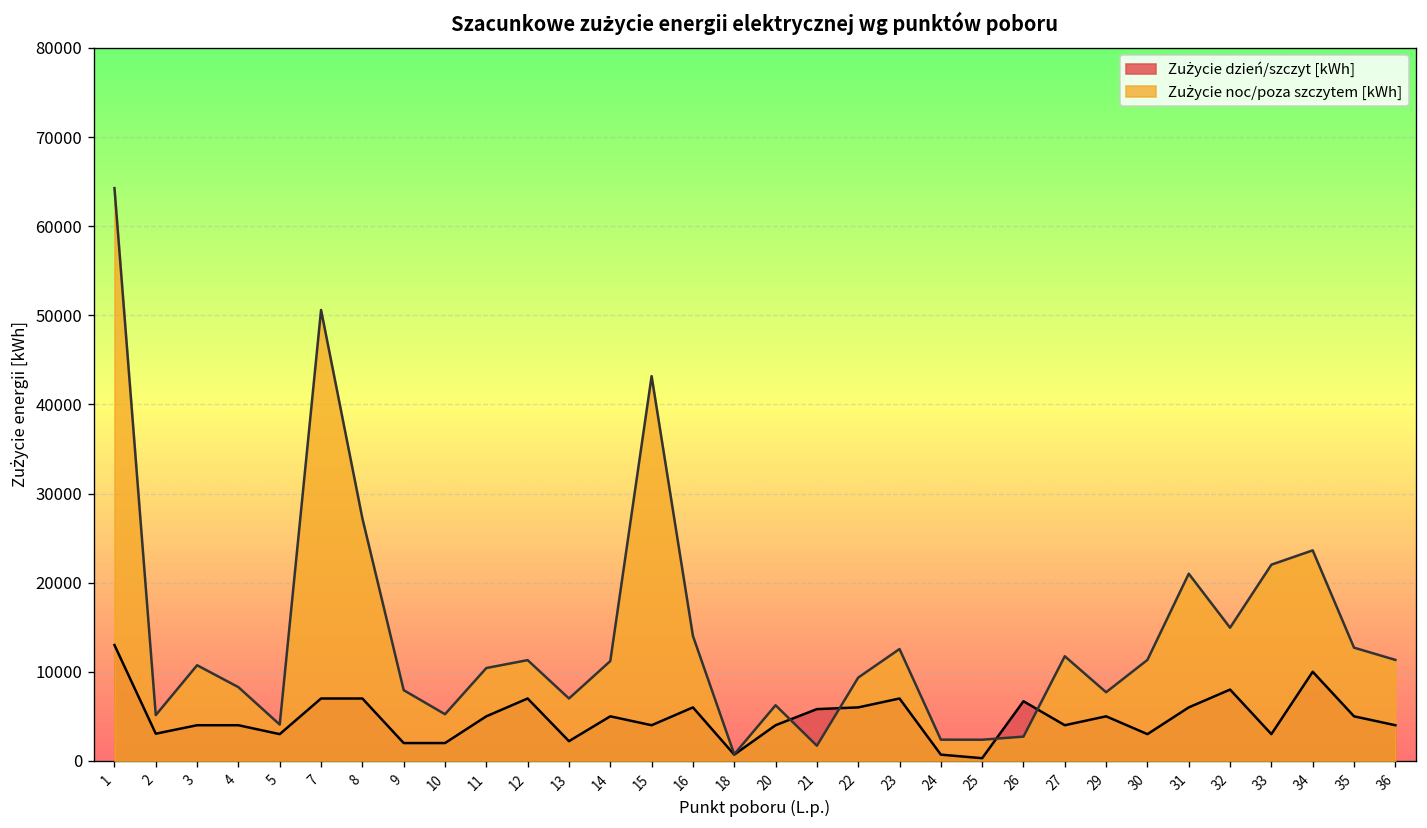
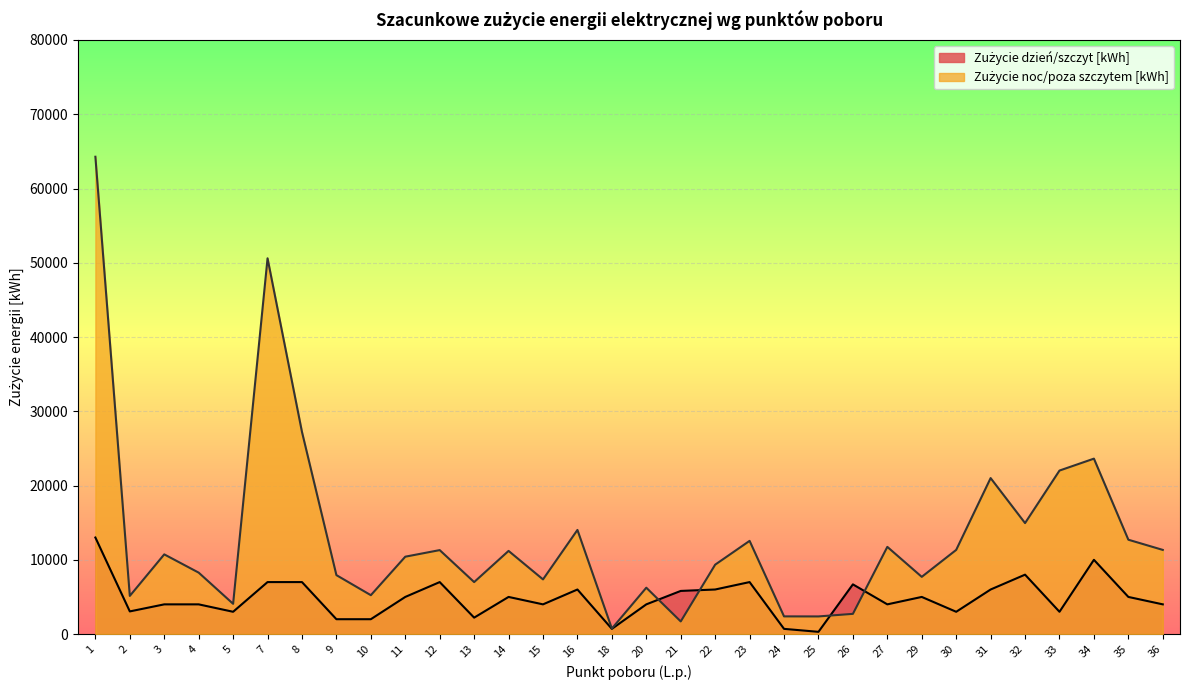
Zużycie noc/poza szczytem [kWh], 15: 43000 -> 7000
